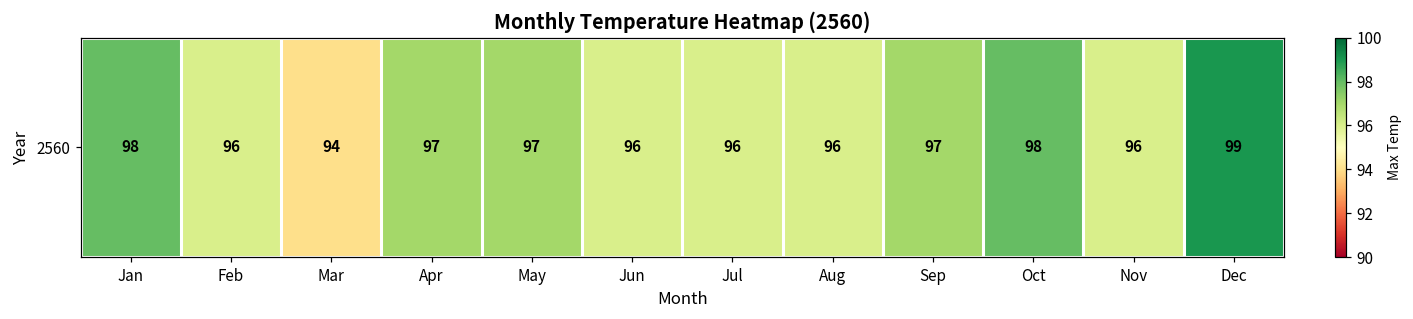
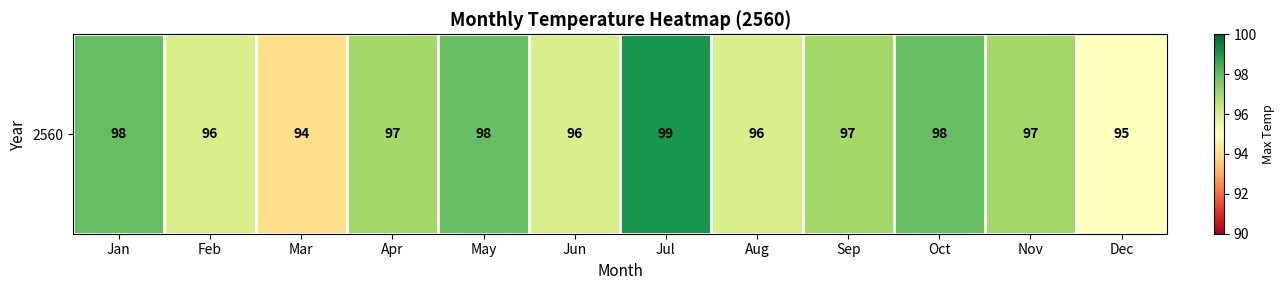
2560, May: 97 -> 98
2560, Jul: 96 -> 99
2560, Nov: 96 -> 97
2560, Dec: 99 -> 95
